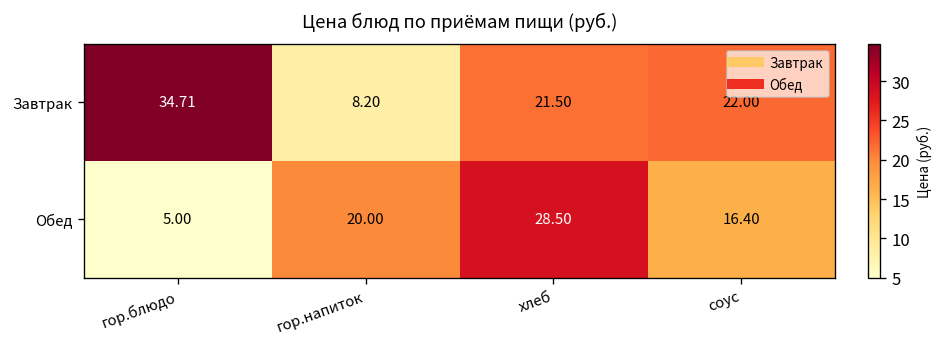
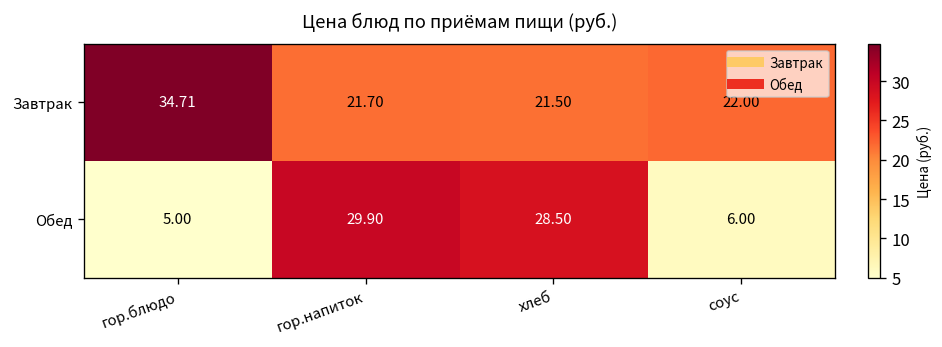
Завтрак, гор.напиток: 8.20 -> 21.70
Обед, гор.напиток: 20.00 -> 29.90
Обед, соус: 16.40 -> 6.00
